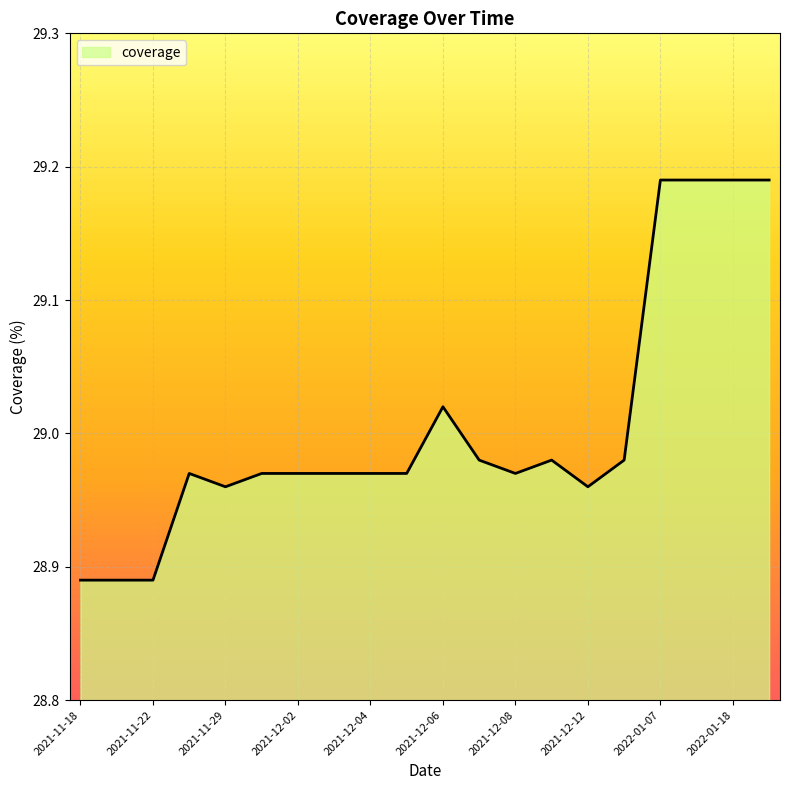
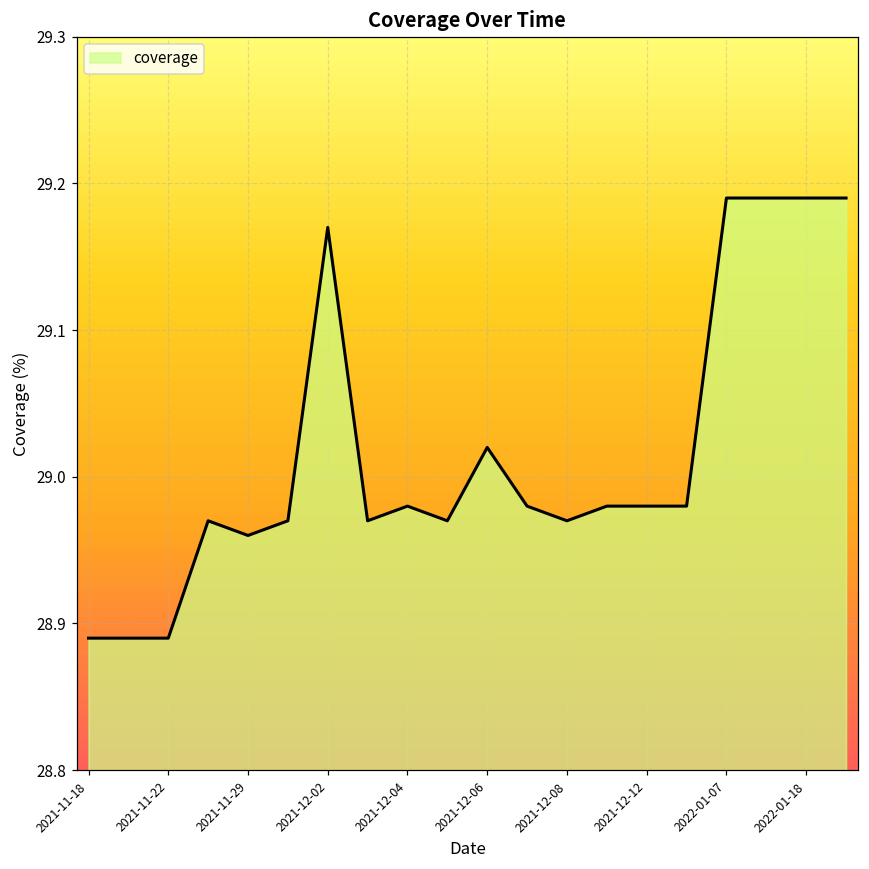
2021-12-02: 28.97 -> 29.17
2021-12-04: 28.97 -> 28.98
2021-12-12: 28.96 -> 28.98
